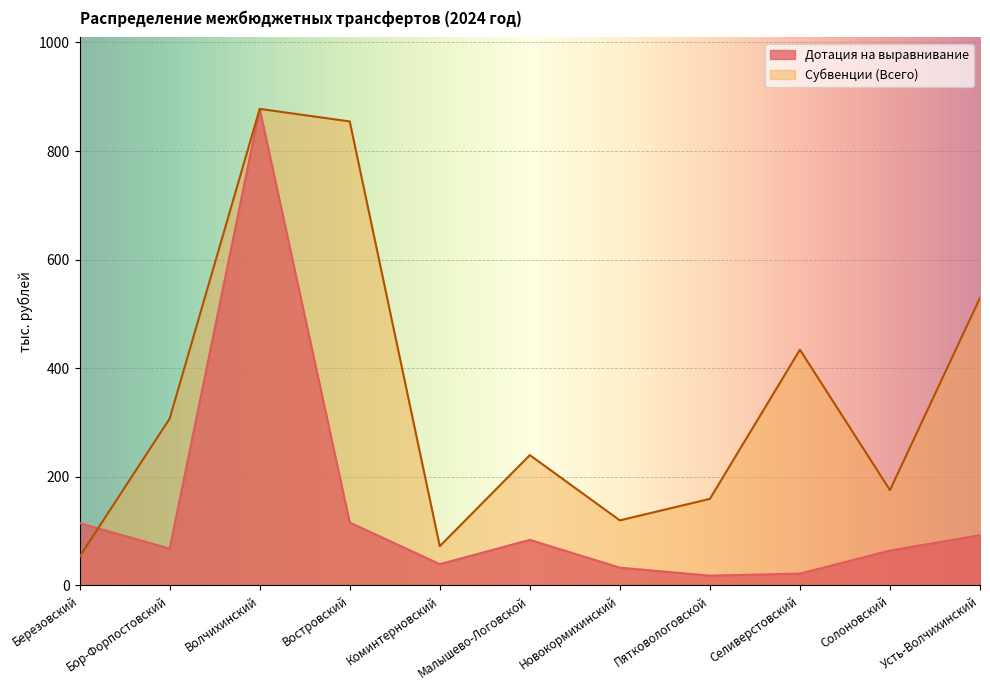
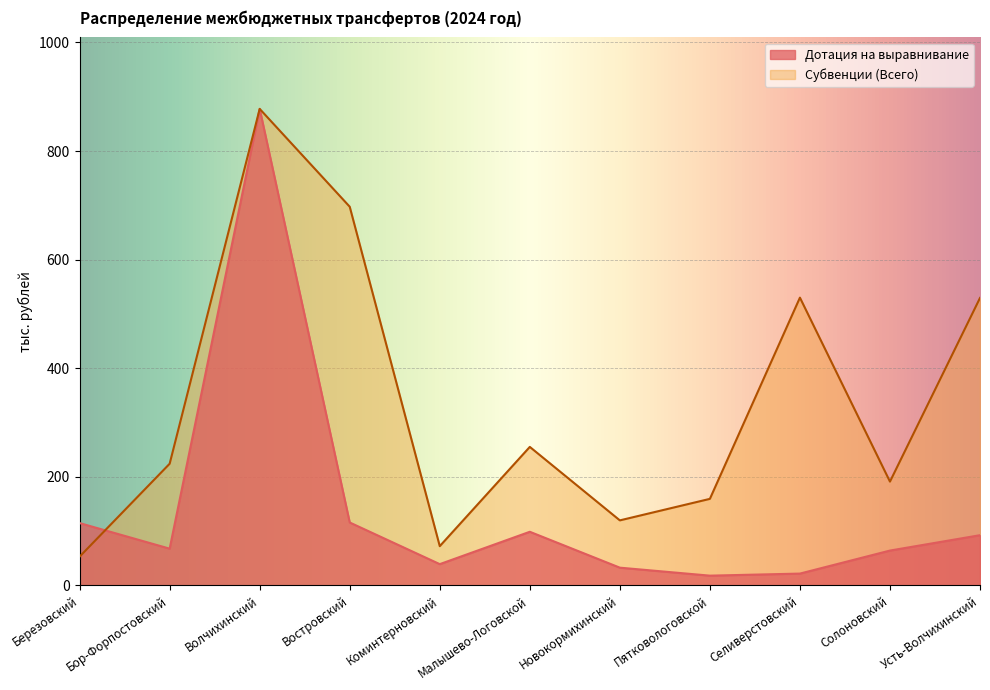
Субвенции (Всего), Бор-Форпостовский: 310 -> 220
Субвенции (Всего), Востровский: 850 -> 700
Дотация на выравнивание, Малышево-Логовской: 80 -> 100
Субвенции (Всего), Малышево-Логовской: 240 -> 260
Субвенции (Всего), Селиверстовский: 430 -> 530
Субвенции (Всего), Солоновский: 180 -> 190
